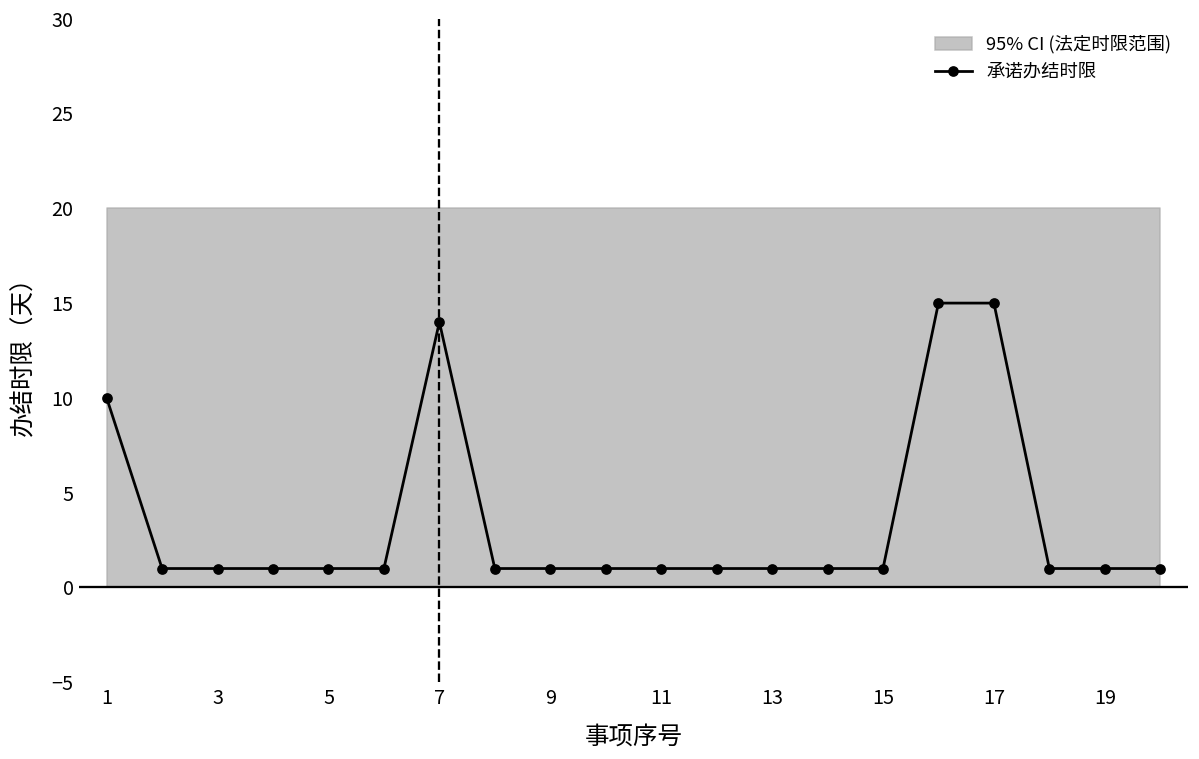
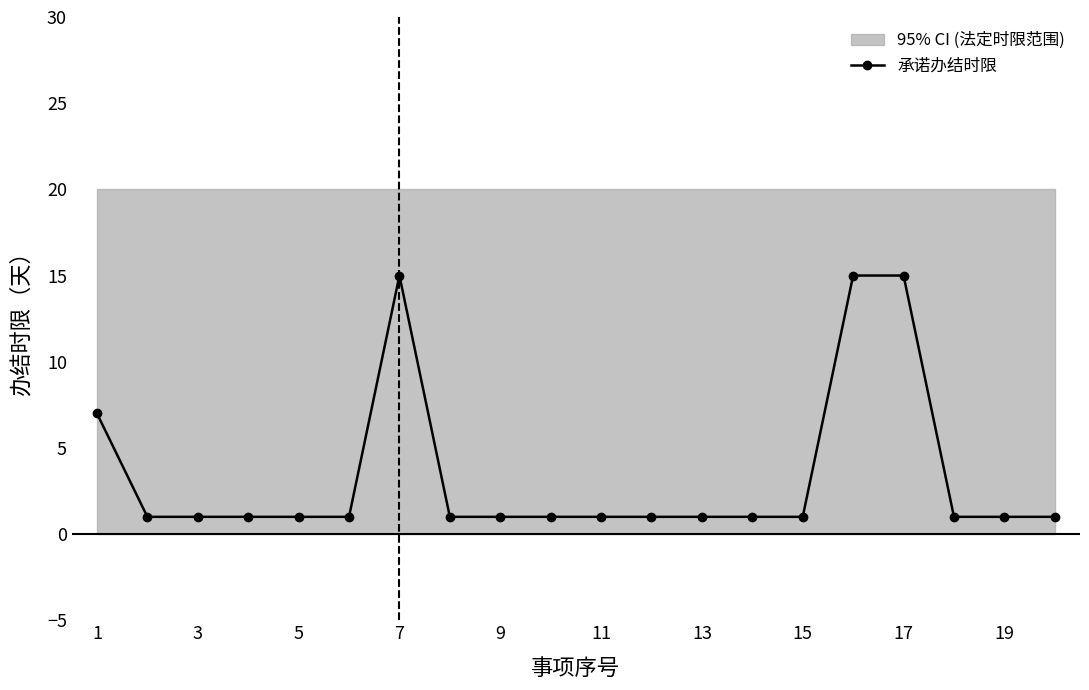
承诺办结时限, 1: 10 -> 7
承诺办结时限, 7: 14 -> 15
